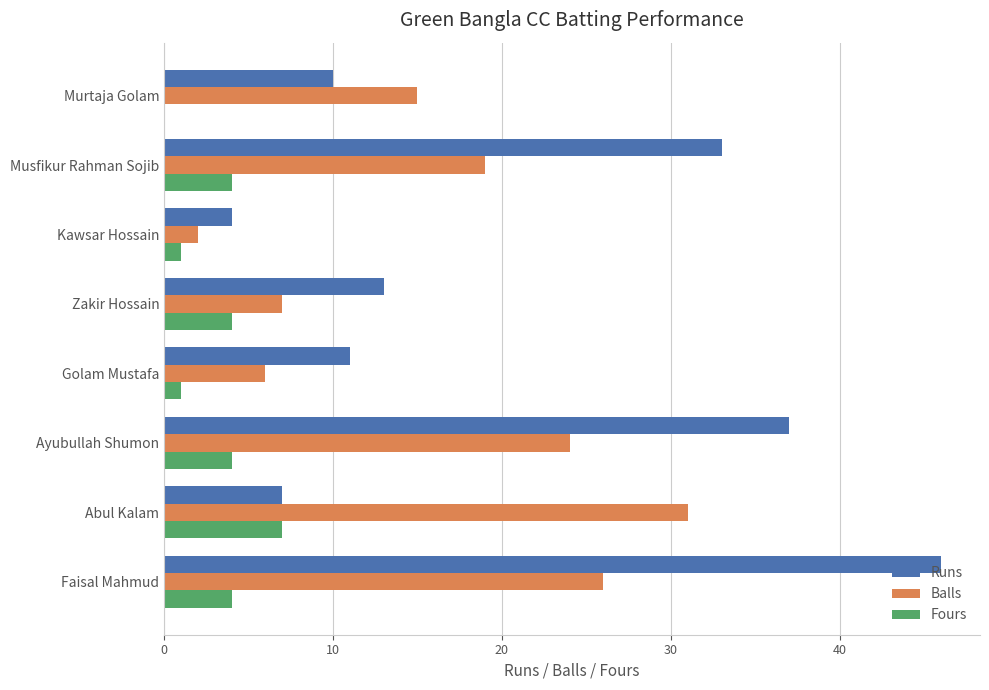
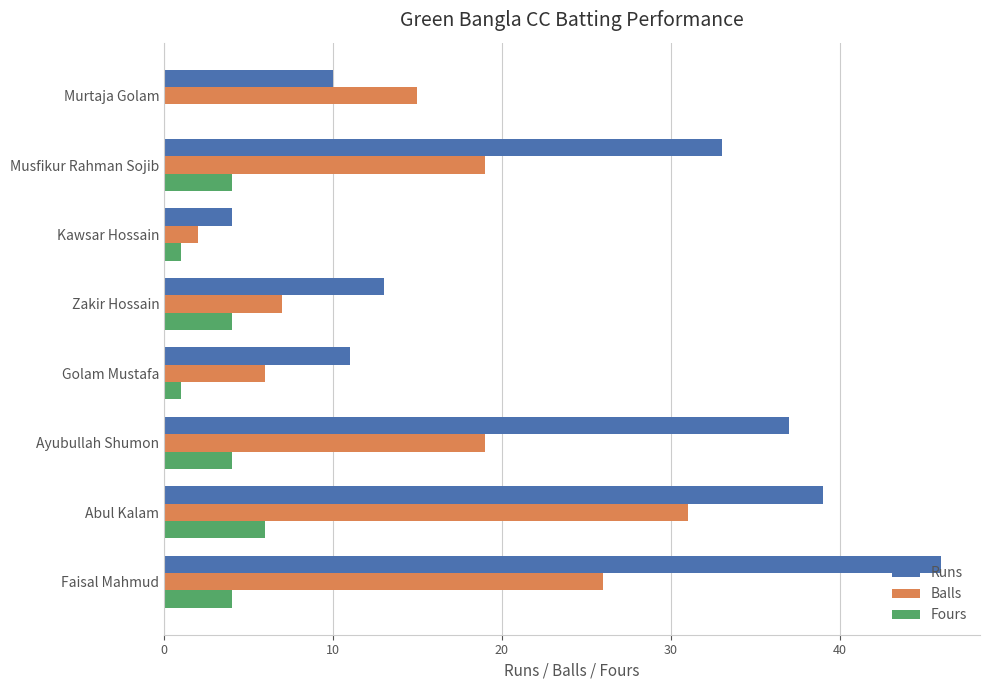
Balls, Ayubullah Shumon: 24 -> 19
Runs, Abul Kalam: 7 -> 39
Fours, Abul Kalam: 7 -> 6
